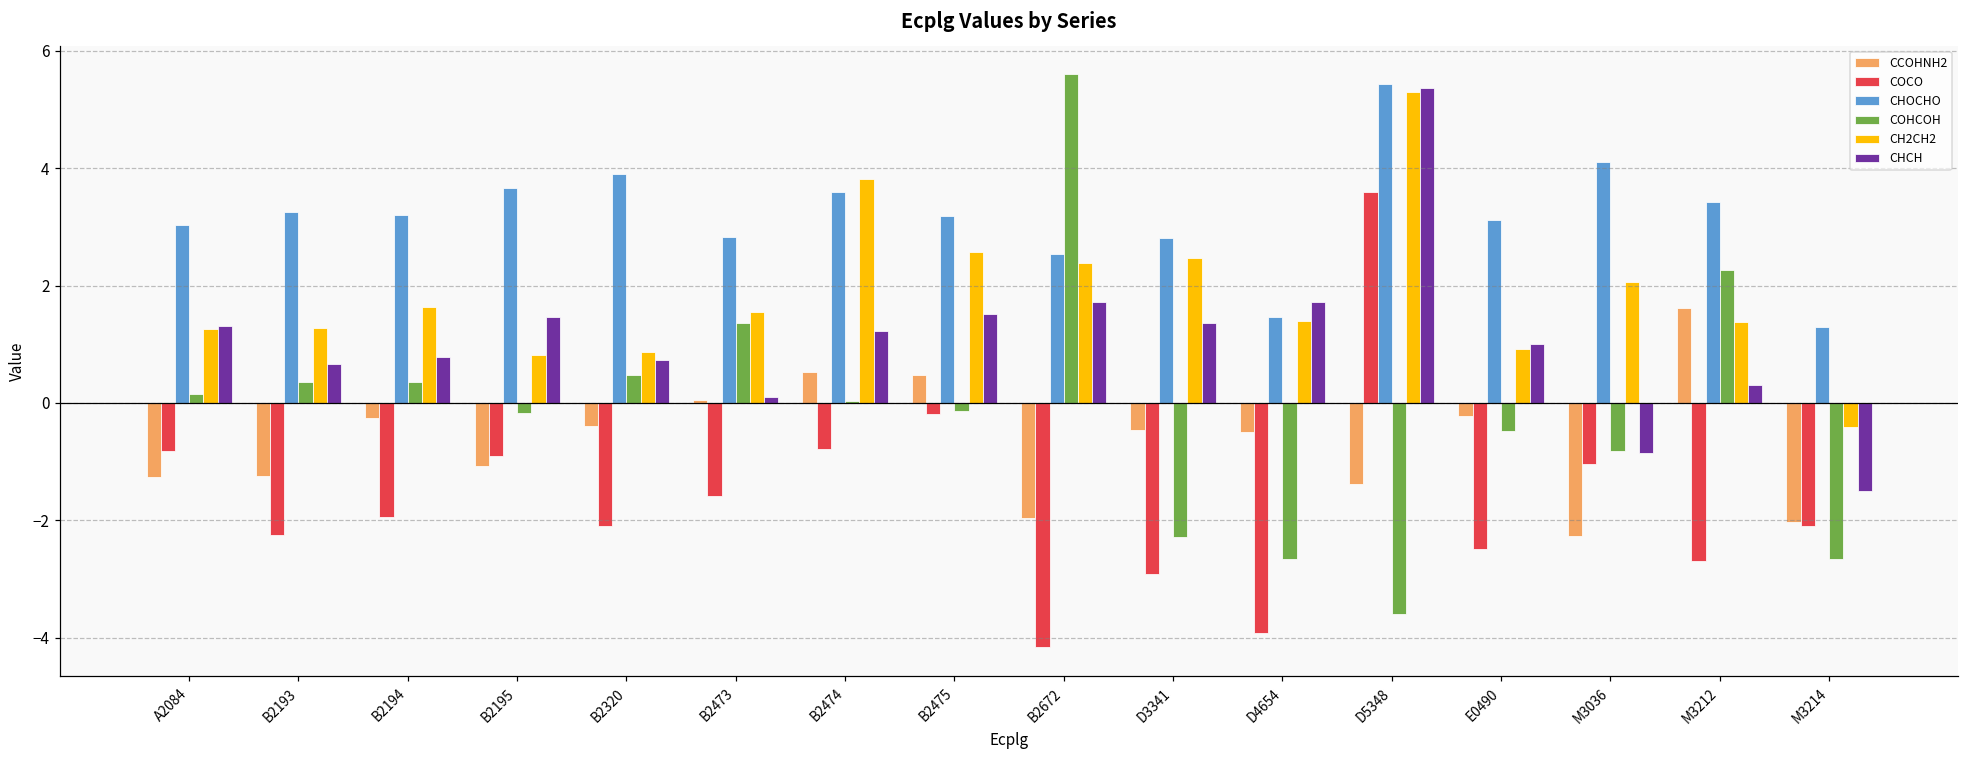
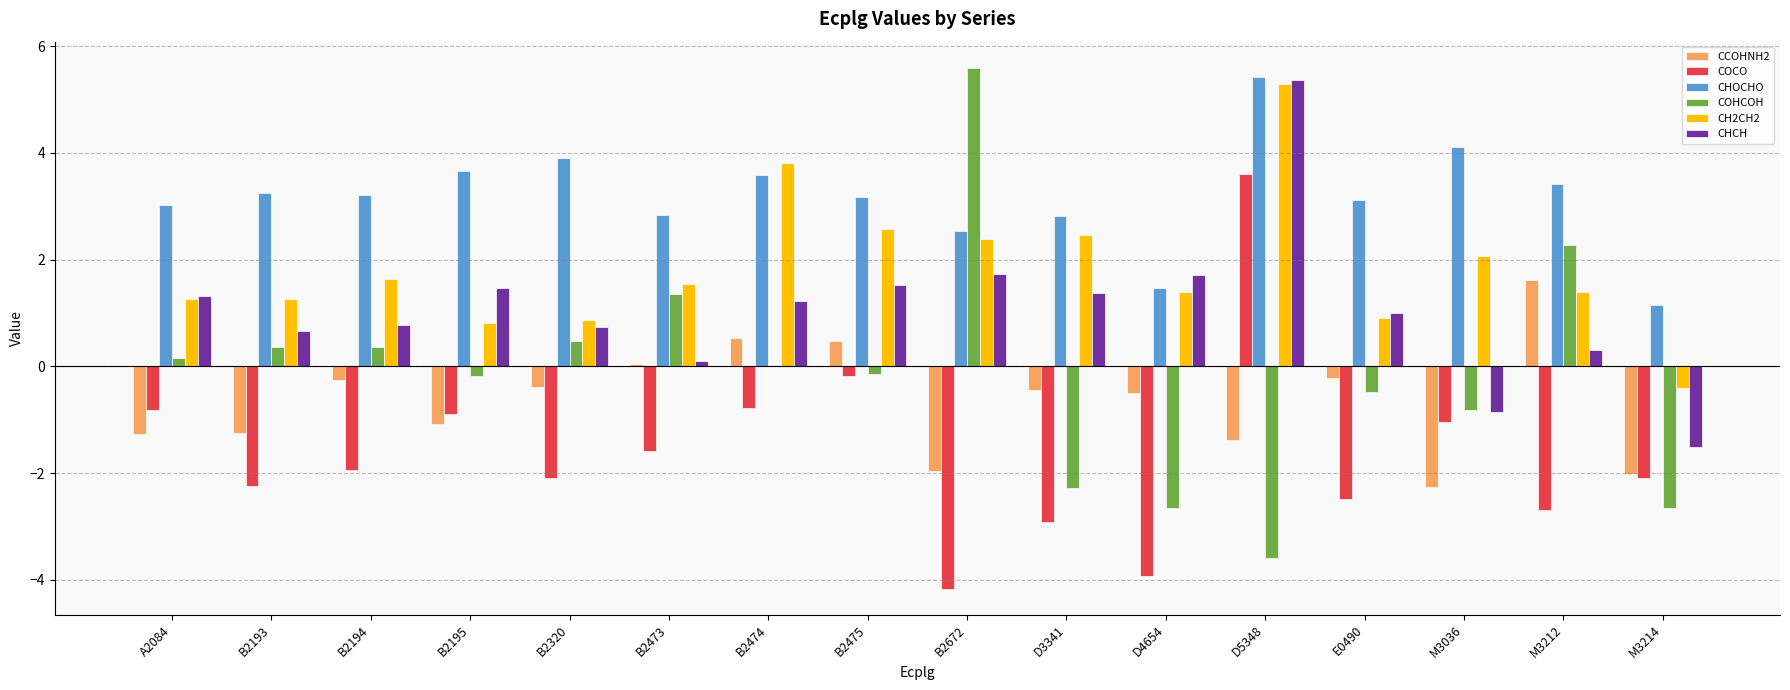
CHOCHO, M3214: 1.3 -> 1.1
